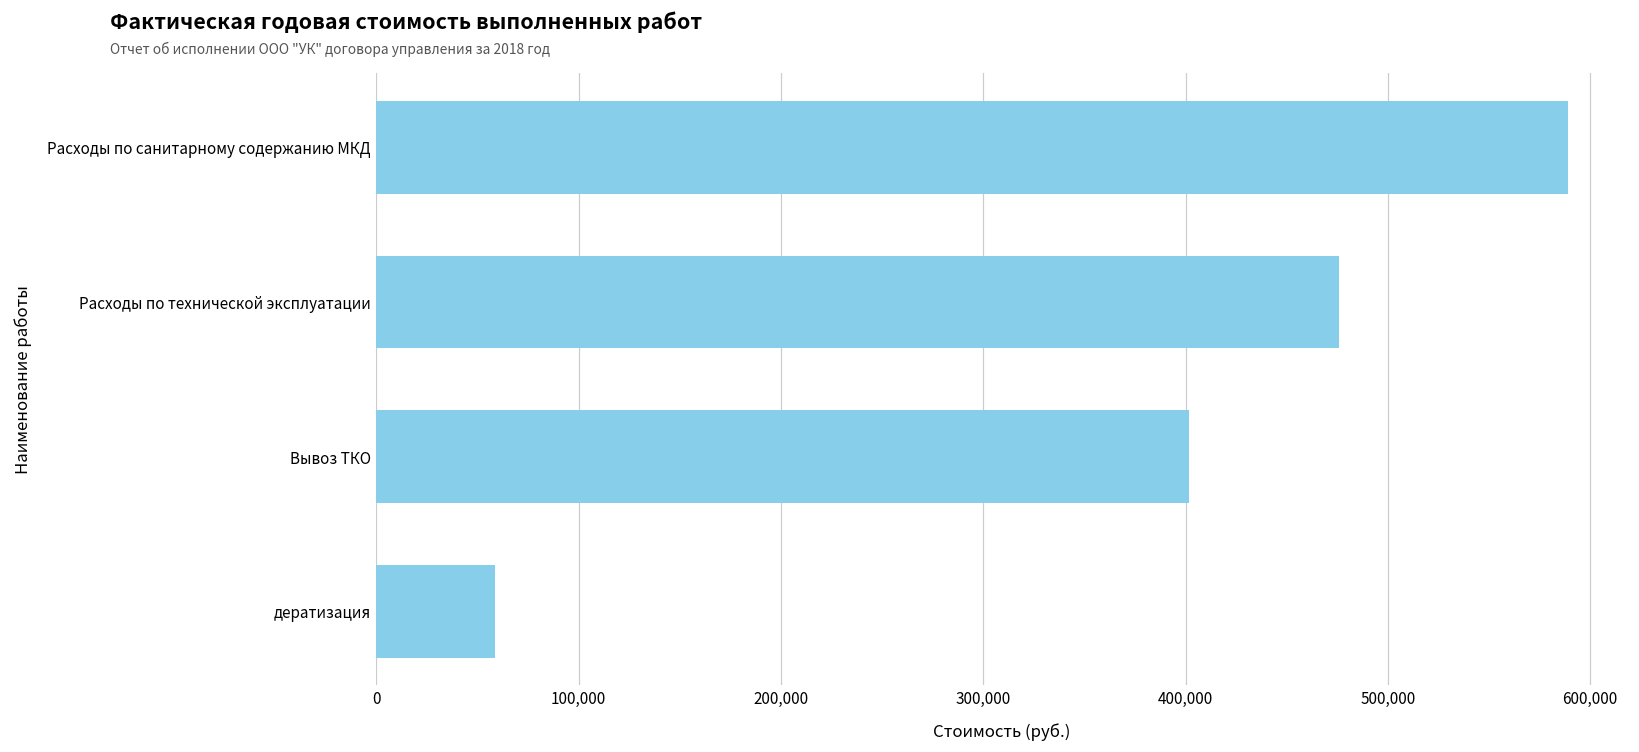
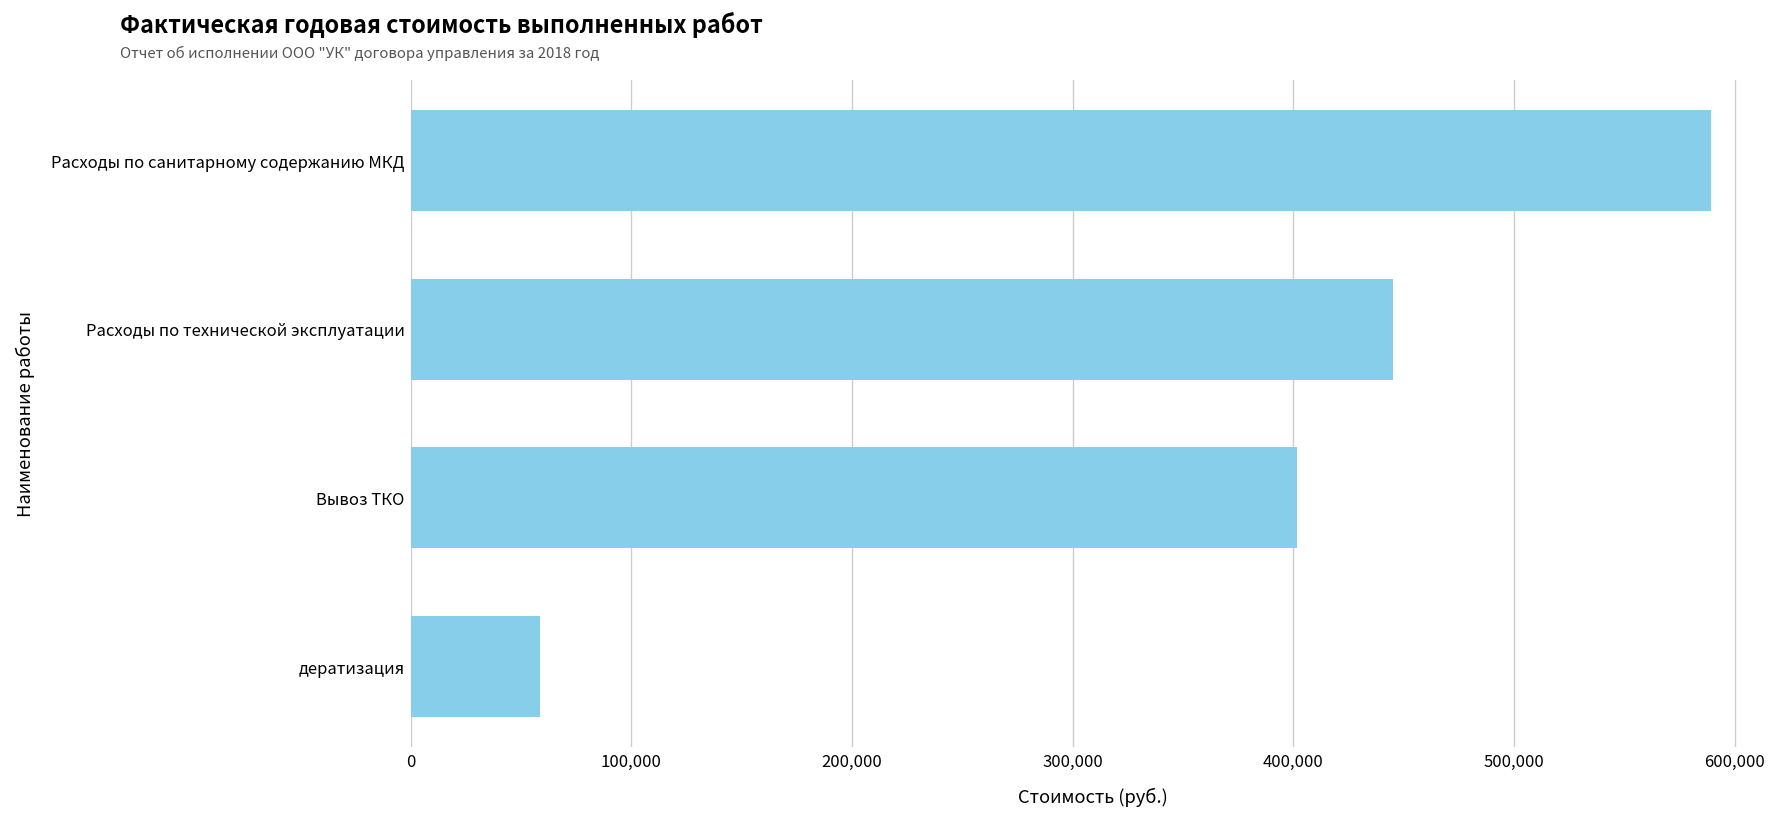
Расходы по технической эксплуатации: 476,000 -> 445,000
